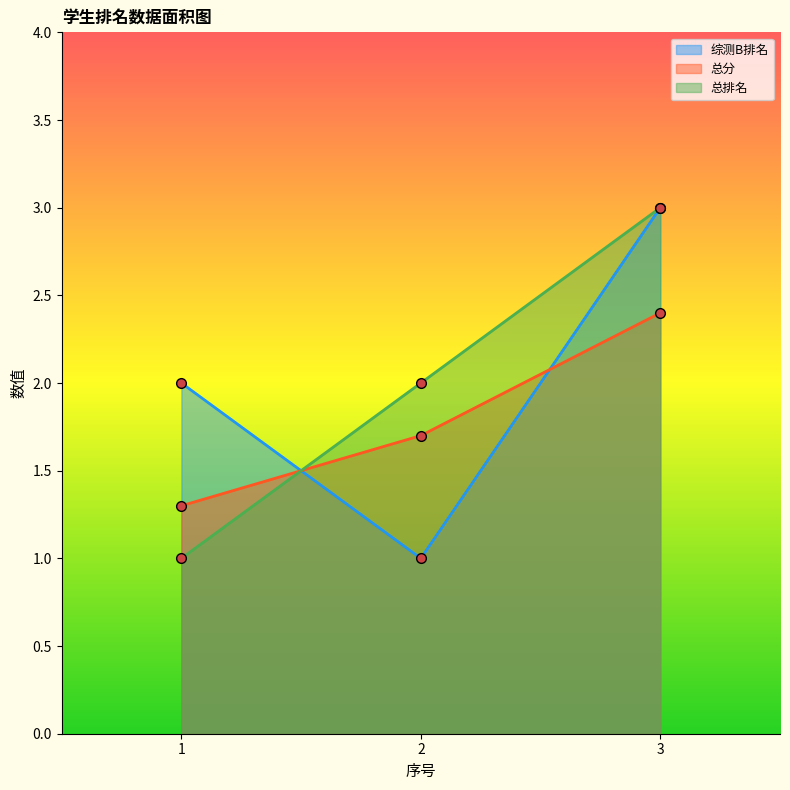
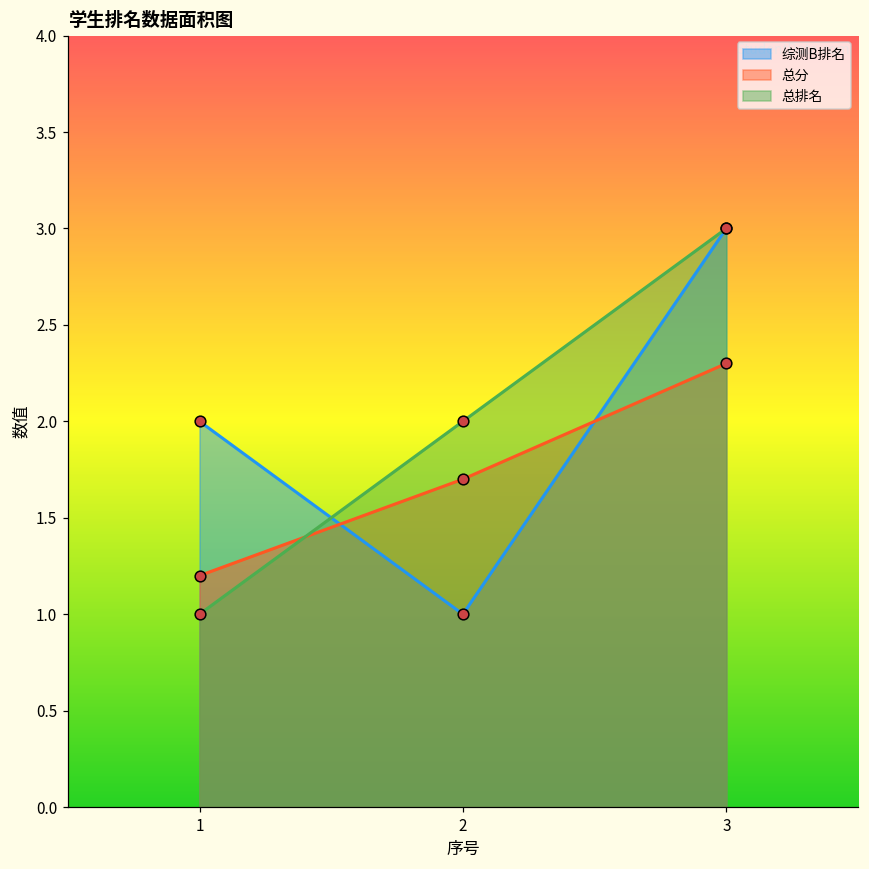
总分, 1: 1.3 -> 1.2
总分, 3: 2.4 -> 2.3
